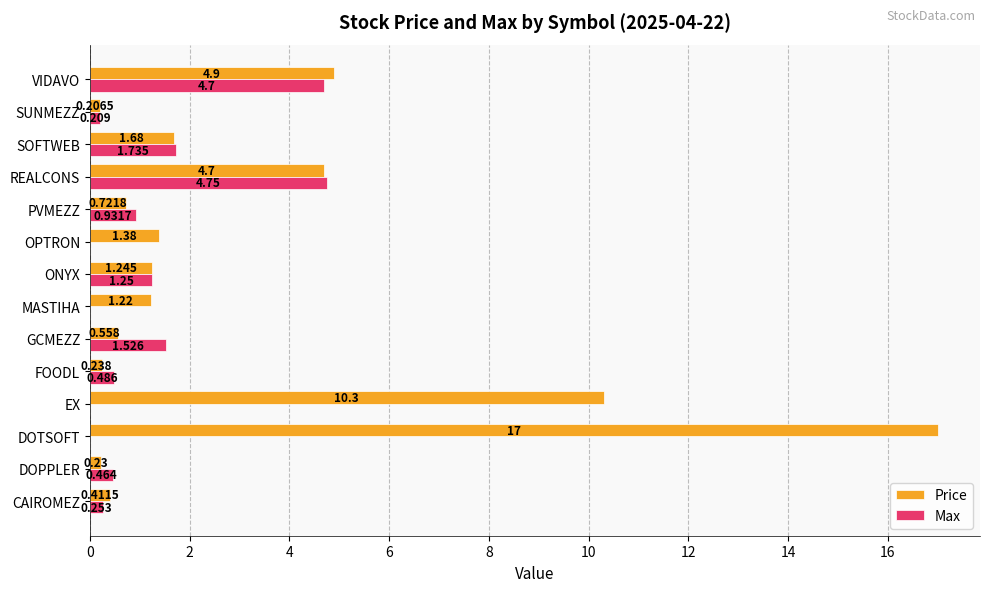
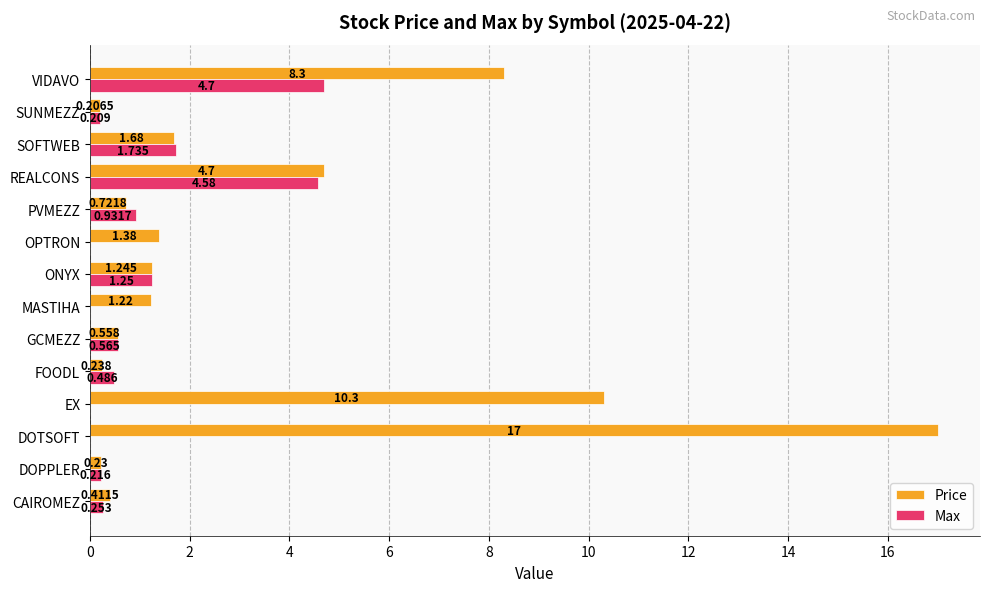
Price, VIDAVO: 4.9 -> 8.3
Max, REALCONS: 4.75 -> 4.58
Max, GCMEZZ: 1.526 -> 0.565
Max, DOPPLER: 0.464 -> 0.216
